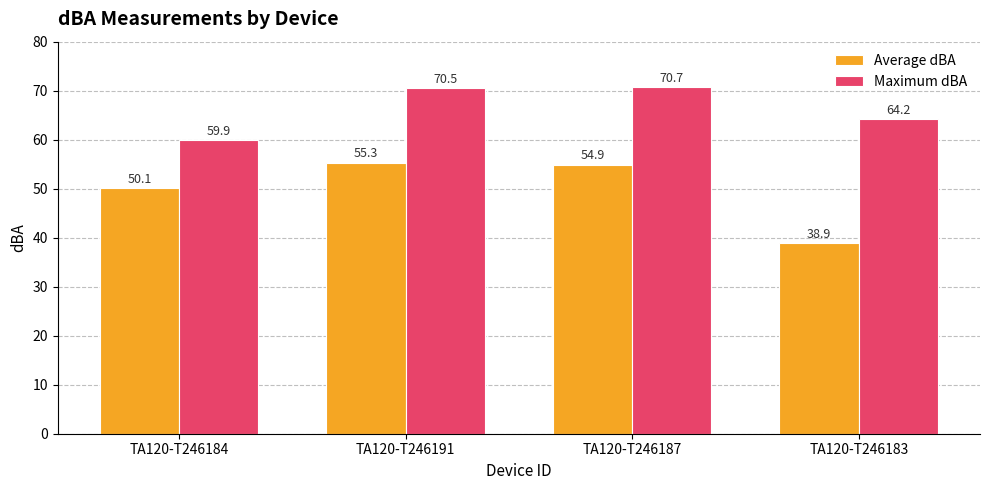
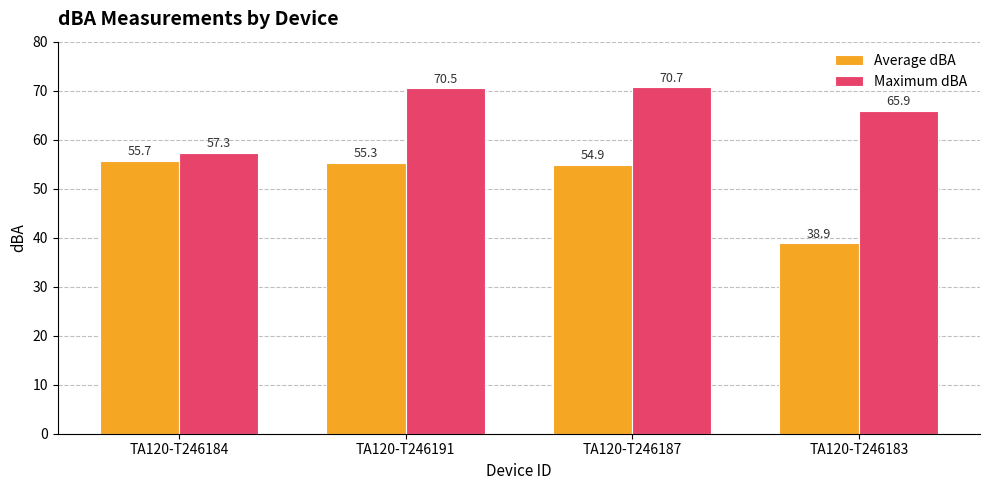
Average dBA, TA120-T246184: 50.1 -> 55.7
Maximum dBA, TA120-T246184: 59.9 -> 57.3
Maximum dBA, TA120-T246183: 64.2 -> 65.9
